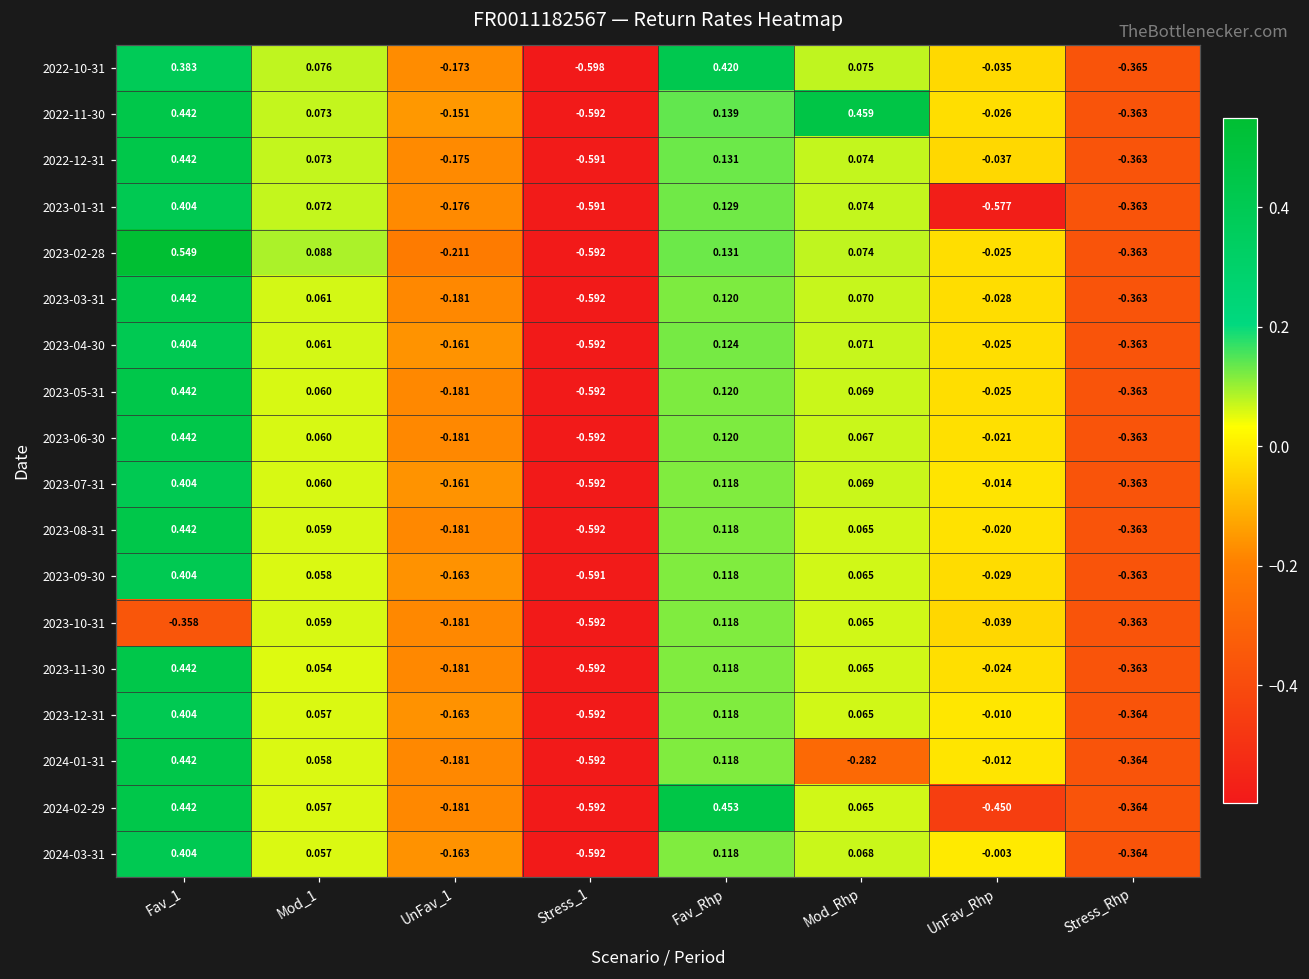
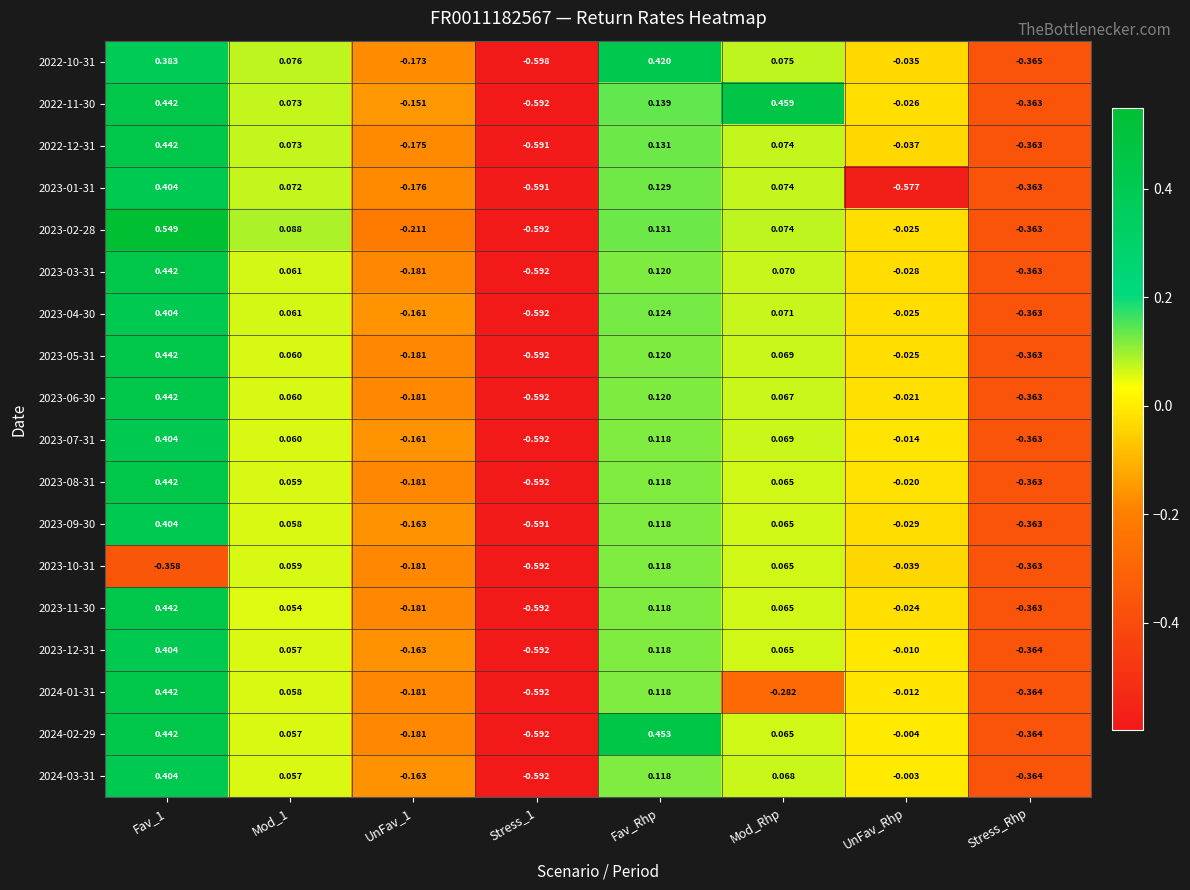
2024-02-29, UnFav_Rhp: -0.450 -> -0.004
